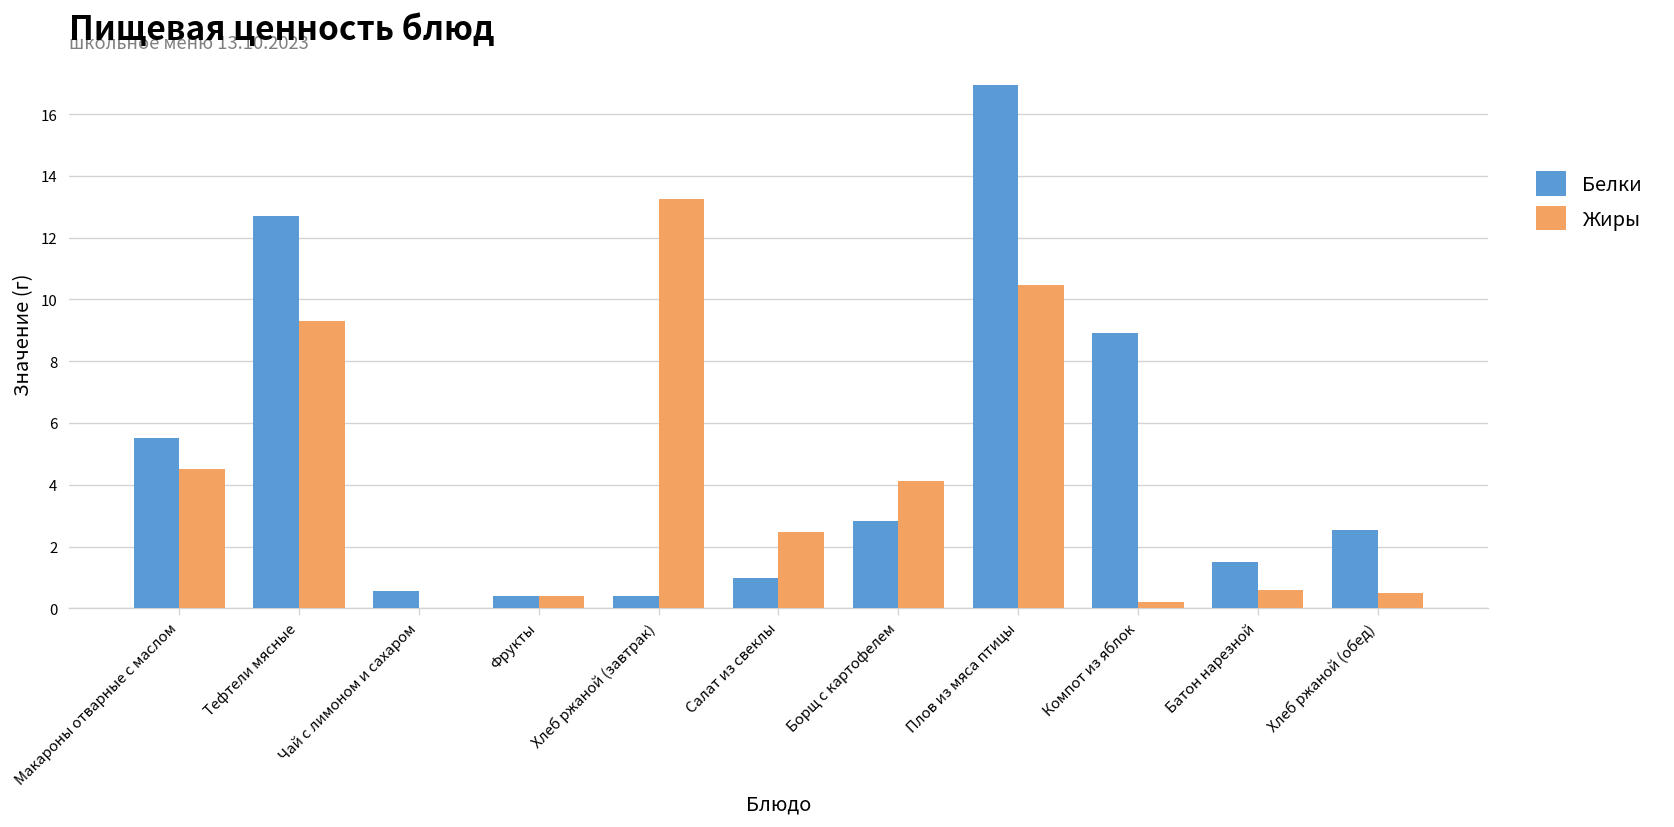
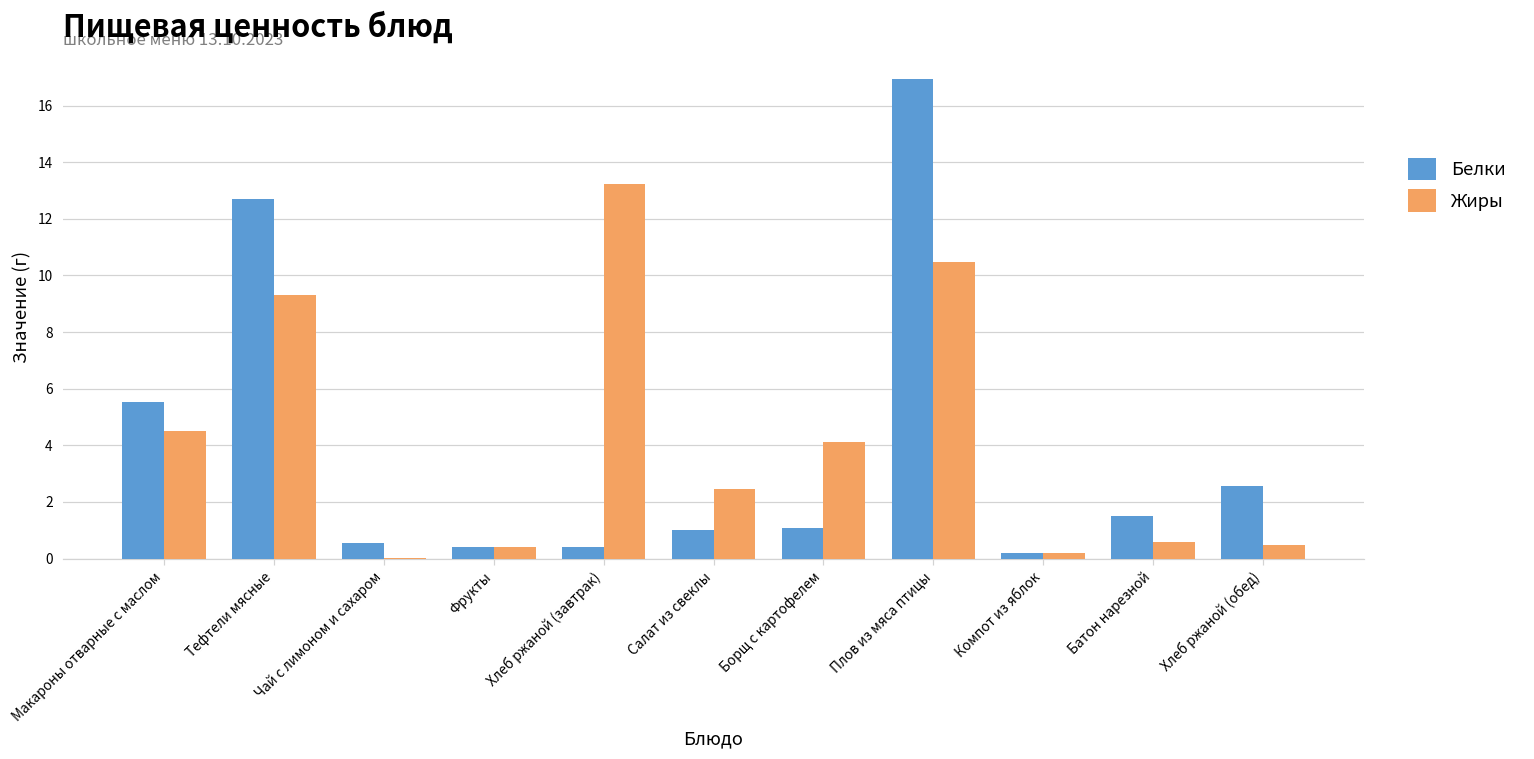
Белки, Борщ с картофелем: 2.8 -> 1.1
Белки, Компот из яблок: 8.9 -> 0.2
